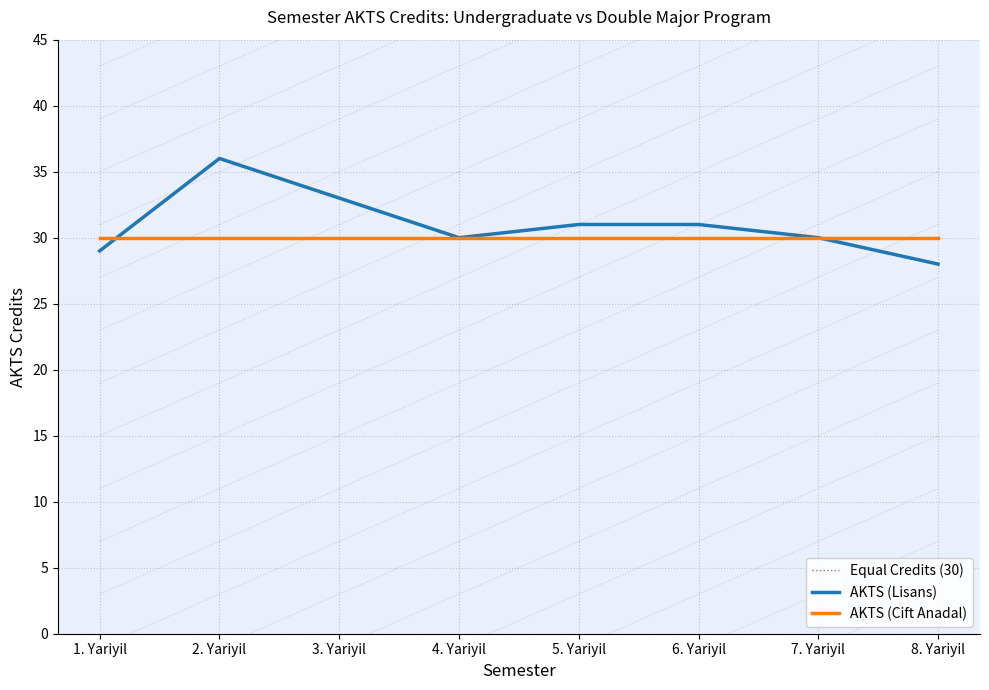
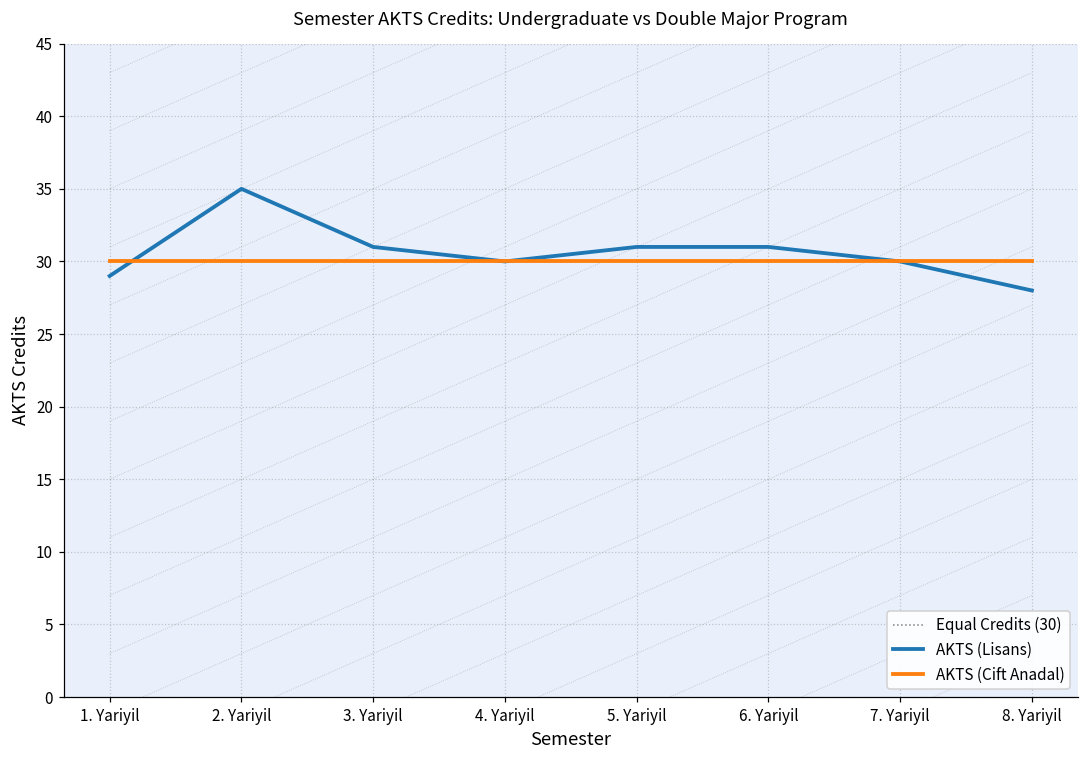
AKTS (Lisans), 2. Yariyil: 36 -> 35
AKTS (Lisans), 3. Yariyil: 33 -> 31
